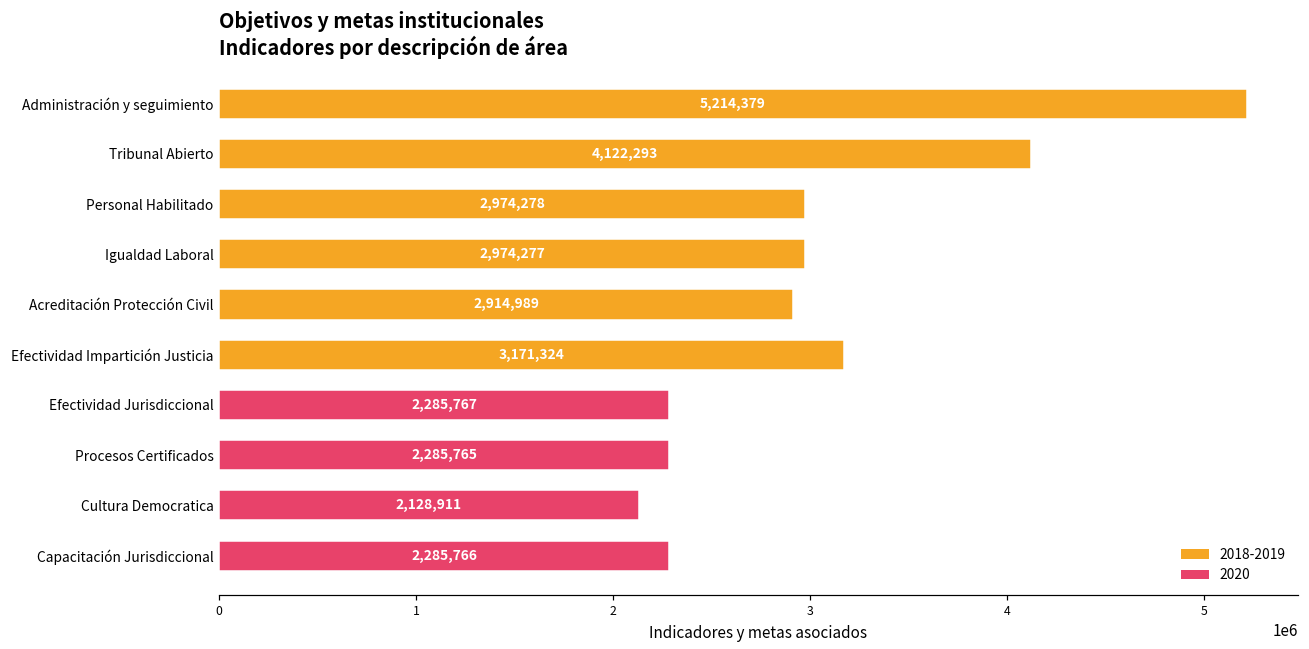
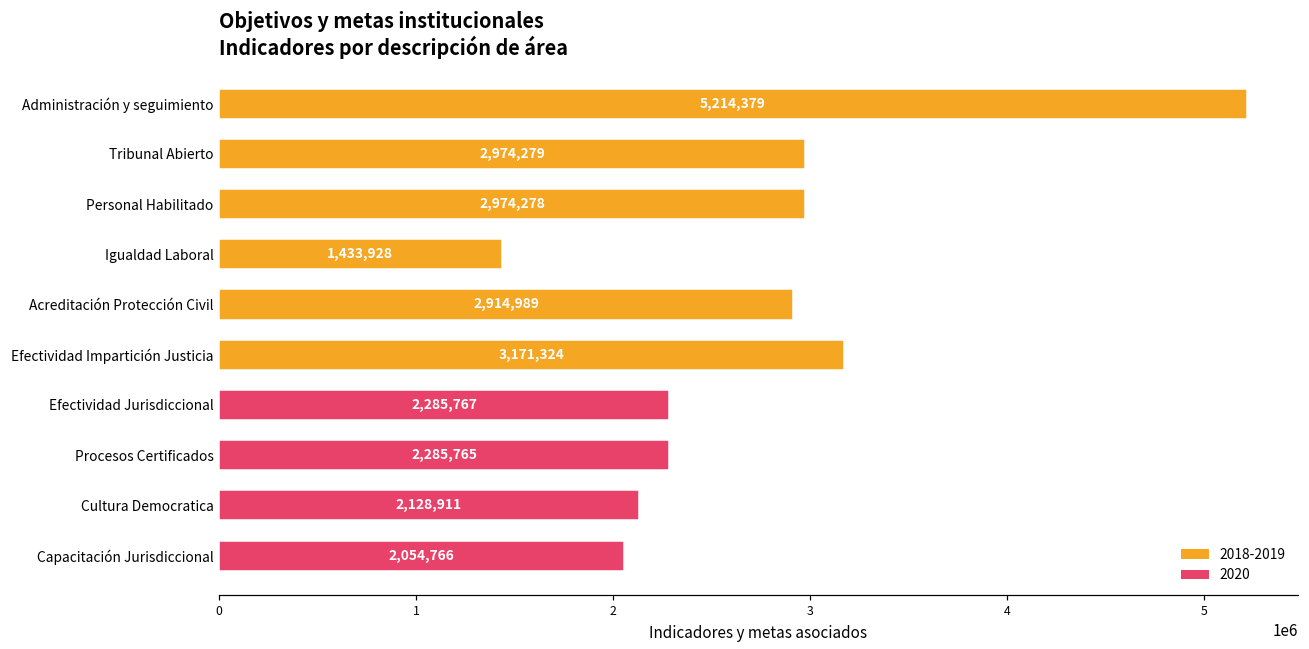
Tribunal Abierto: 4,122,293 -> 2,974,279
Igualdad Laboral: 2,974,277 -> 1,433,928
Capacitación Jurisdiccional: 2,285,766 -> 2,054,766
